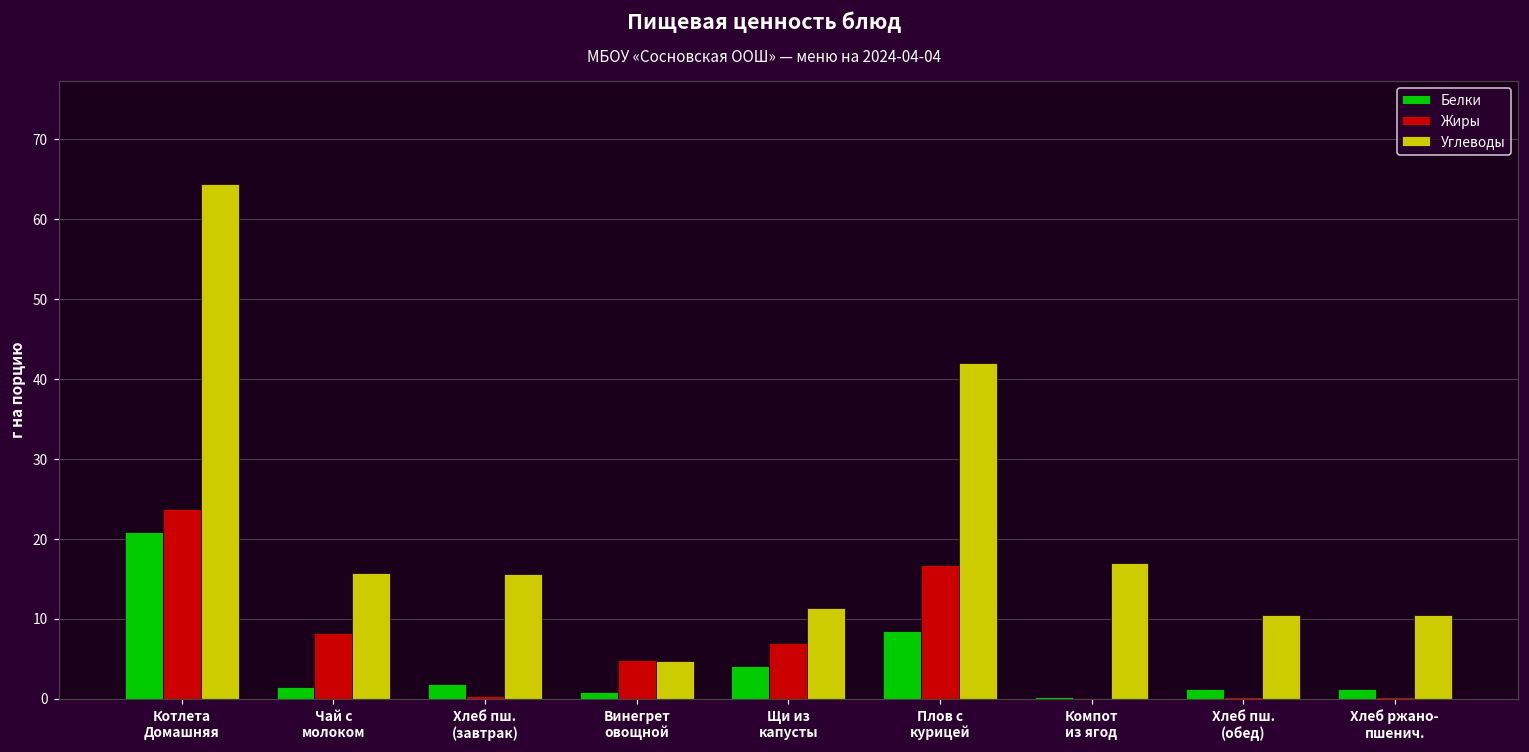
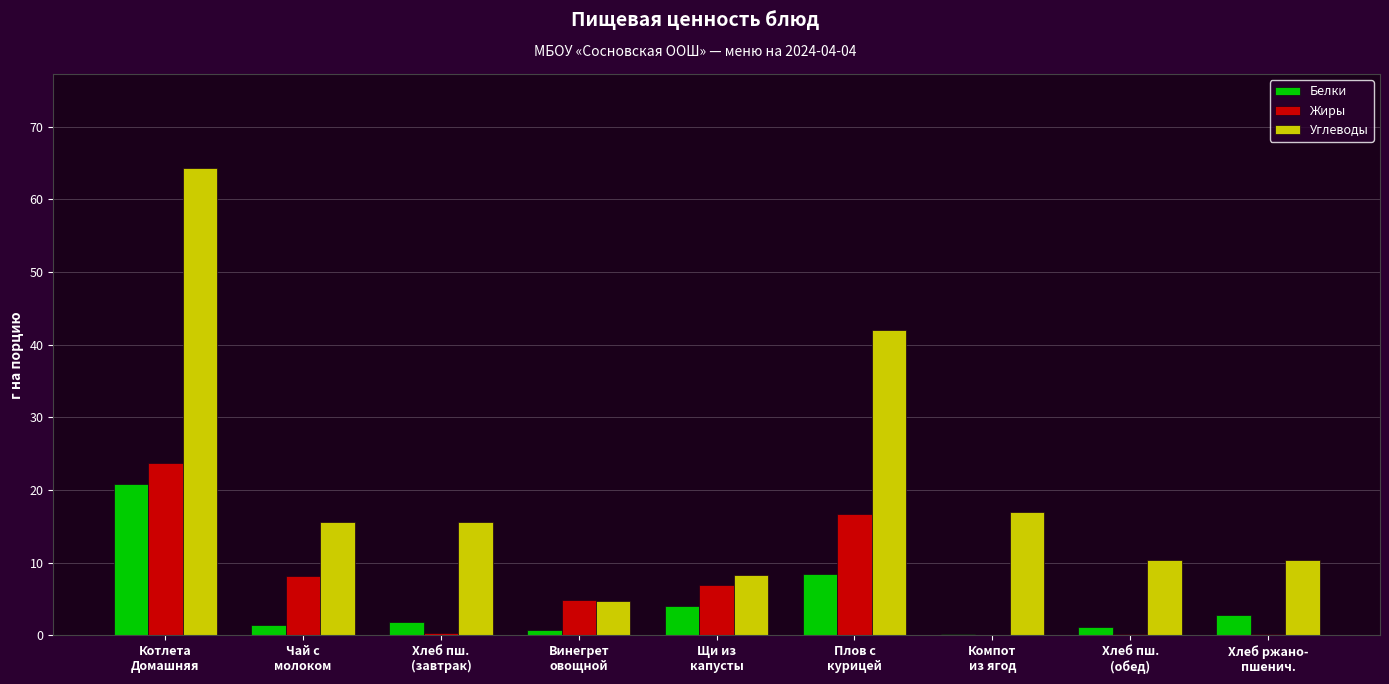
Углеводы, Щи из капусты: 11 -> 8
Белки, Хлеб ржано- пшенич.: 1 -> 3
